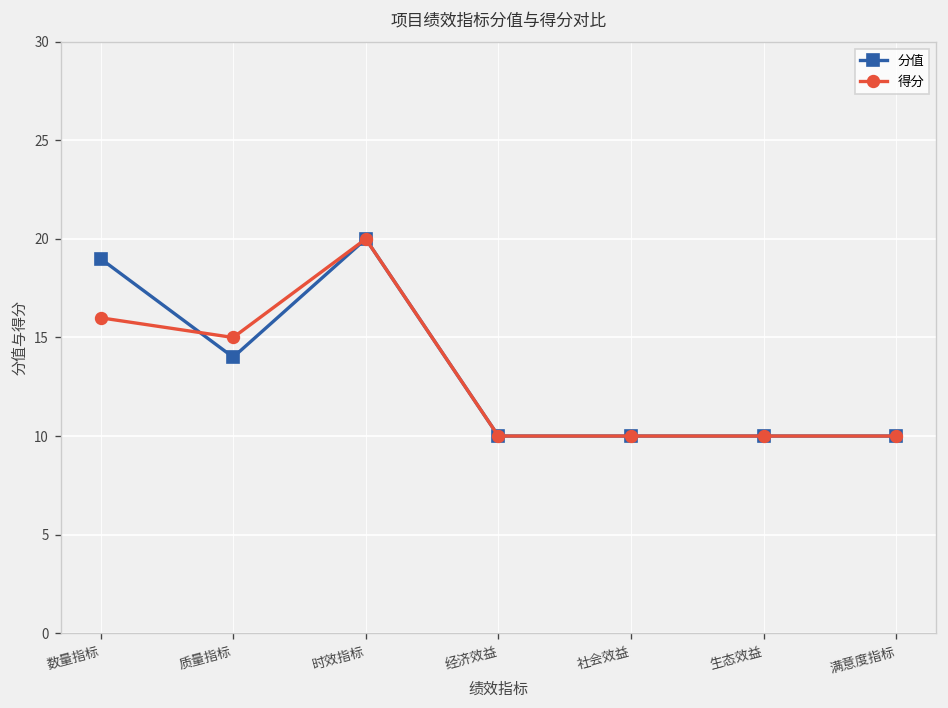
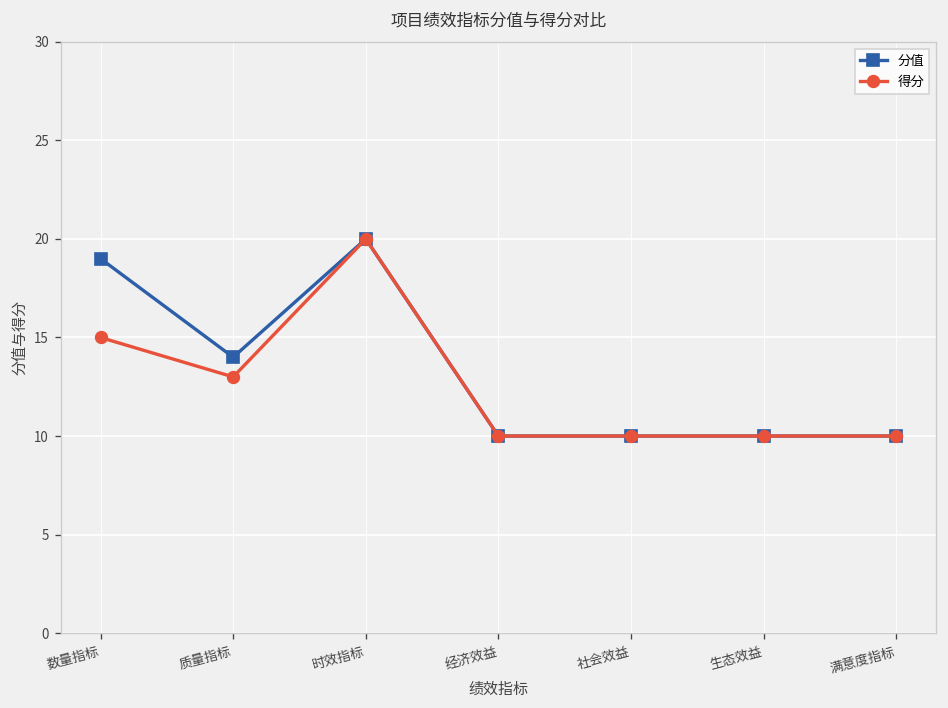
得分, 数量指标: 16 -> 15
得分, 质量指标: 15 -> 13
